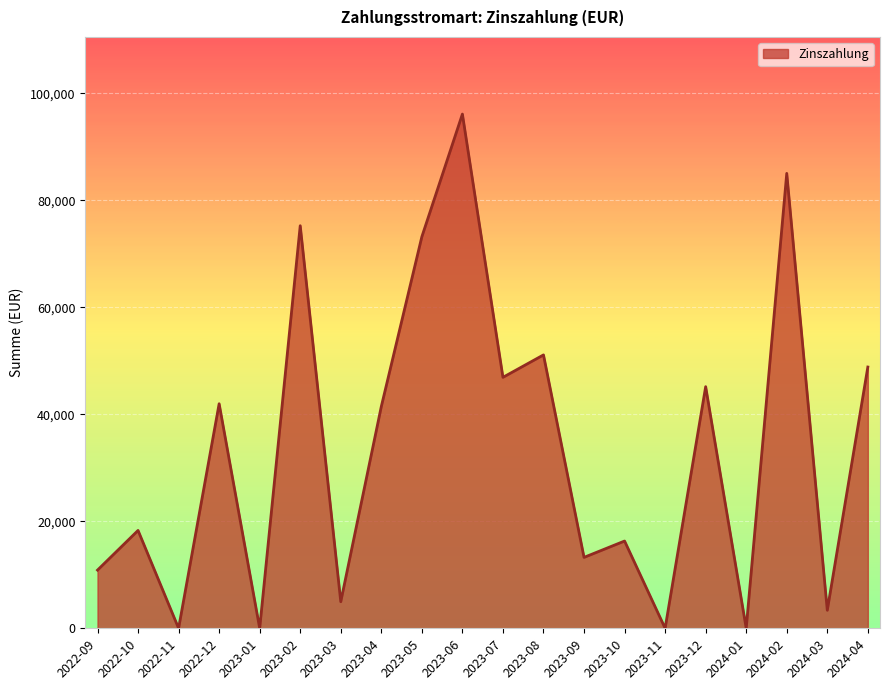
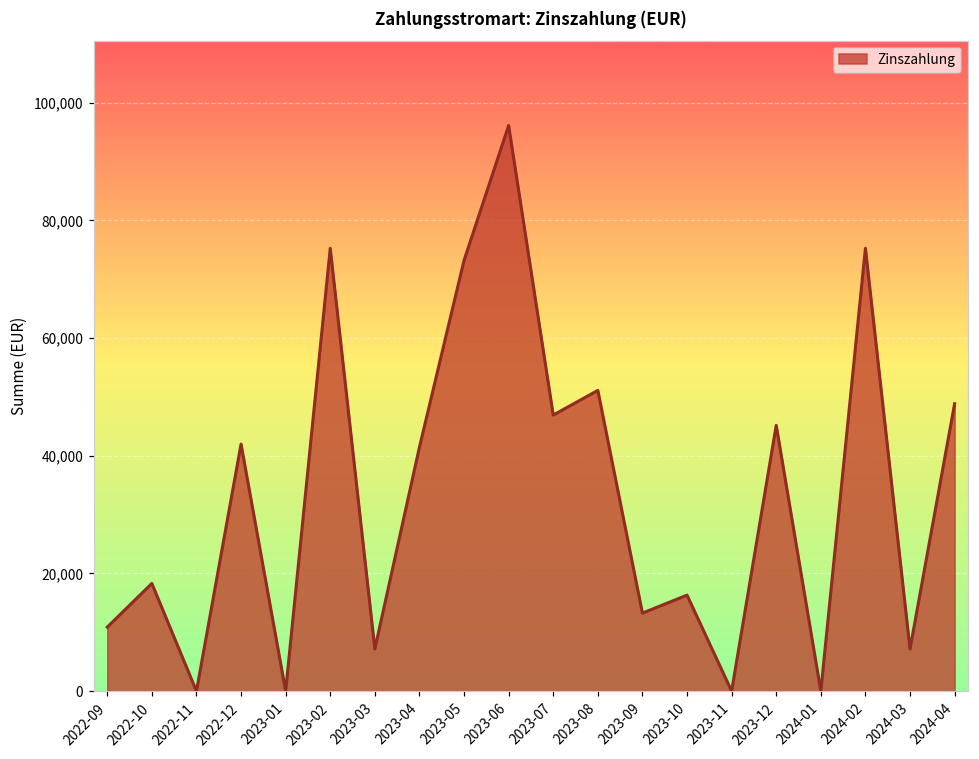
2023-03: 5,000 -> 7,000
2024-02: 85,000 -> 75,000
2024-03: 3,000 -> 7,000
